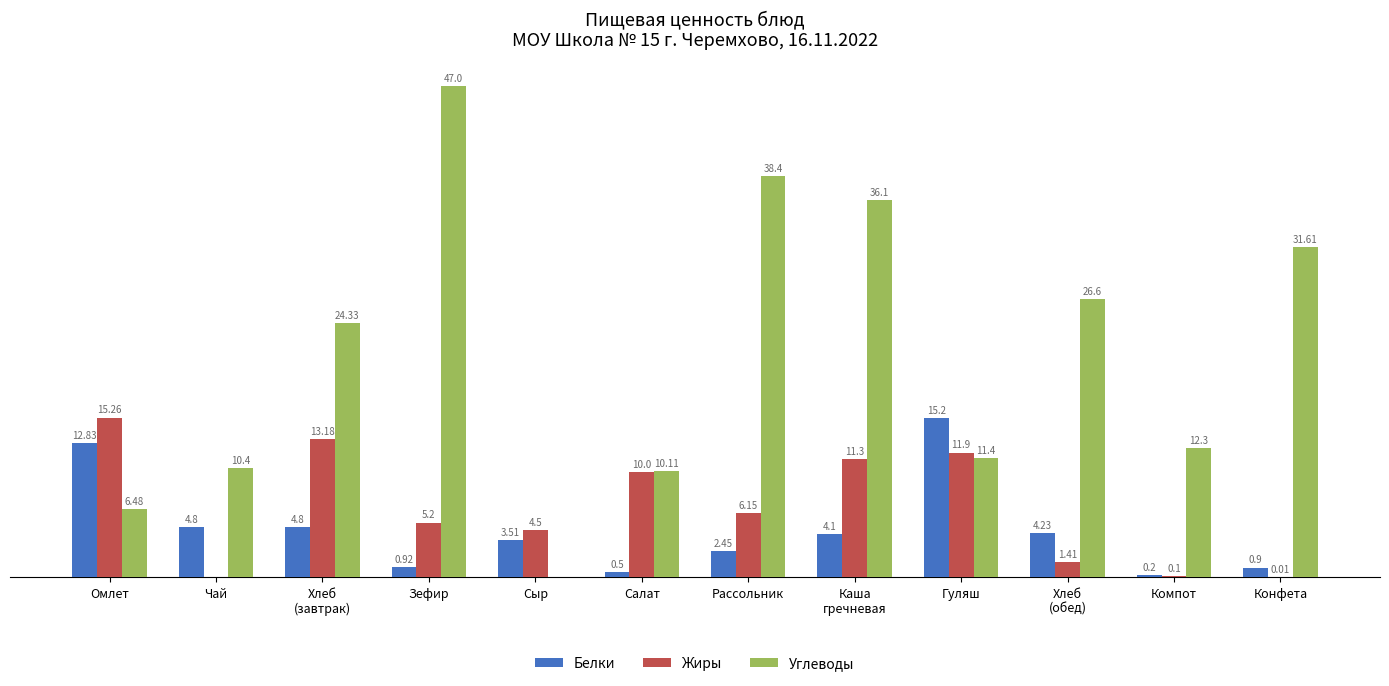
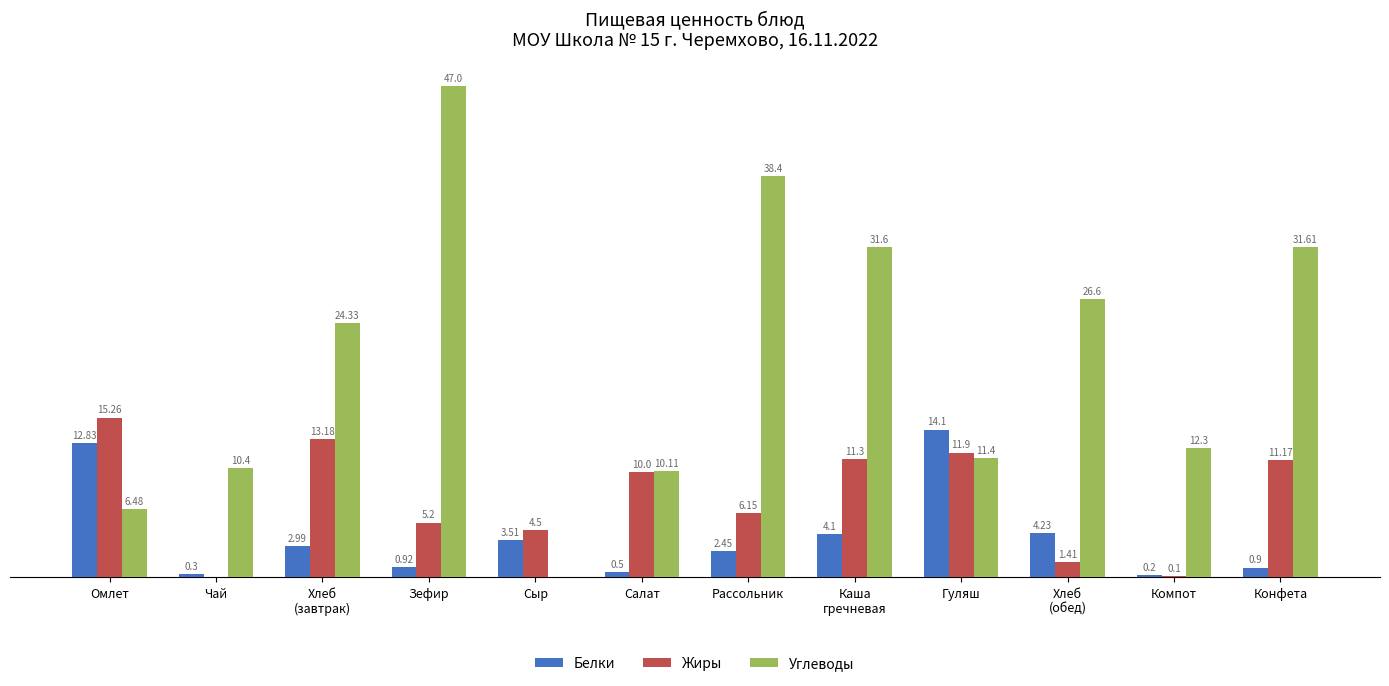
Белки, Чай: 4.8 -> 0.3
Белки, Хлеб (завтрак): 4.8 -> 2.99
Углеводы, Каша гречневая: 36.1 -> 31.6
Белки, Гуляш: 15.2 -> 14.1
Жиры, Конфета: 0.01 -> 11.17
